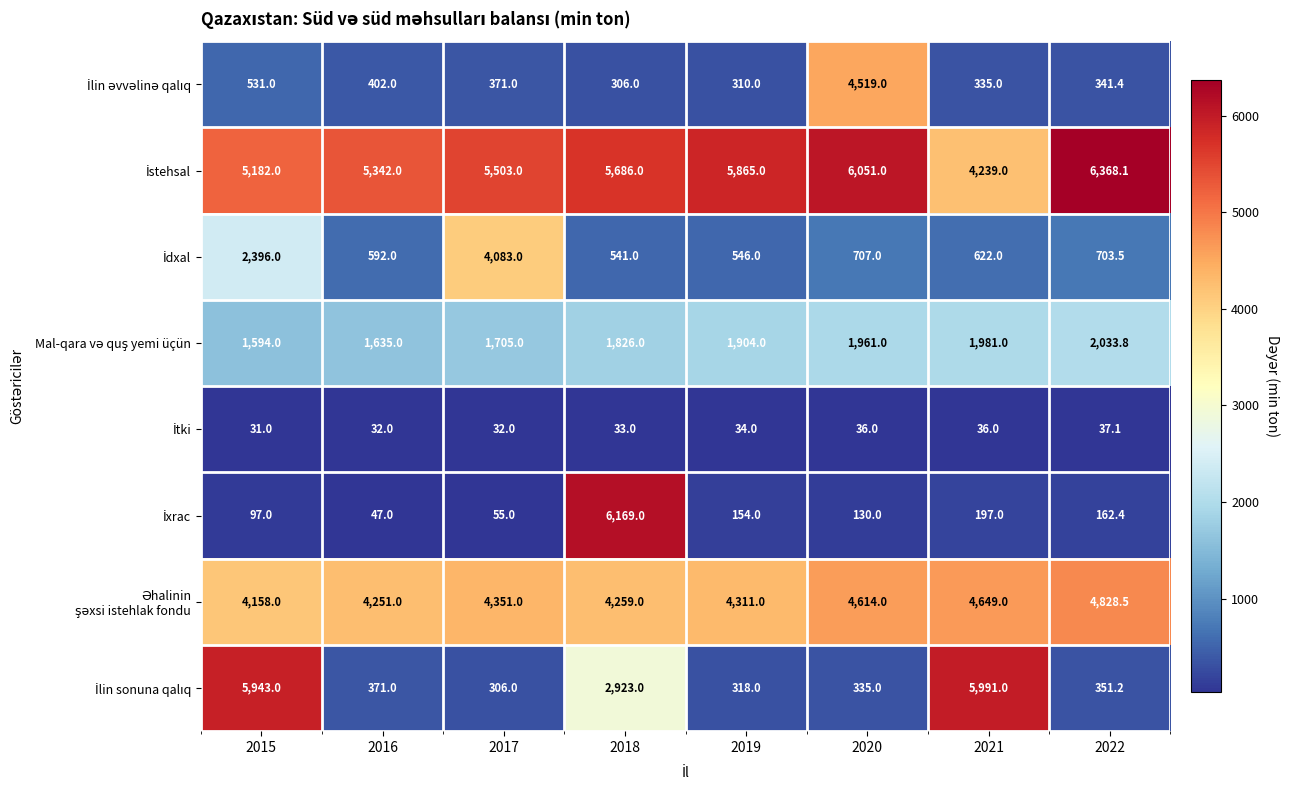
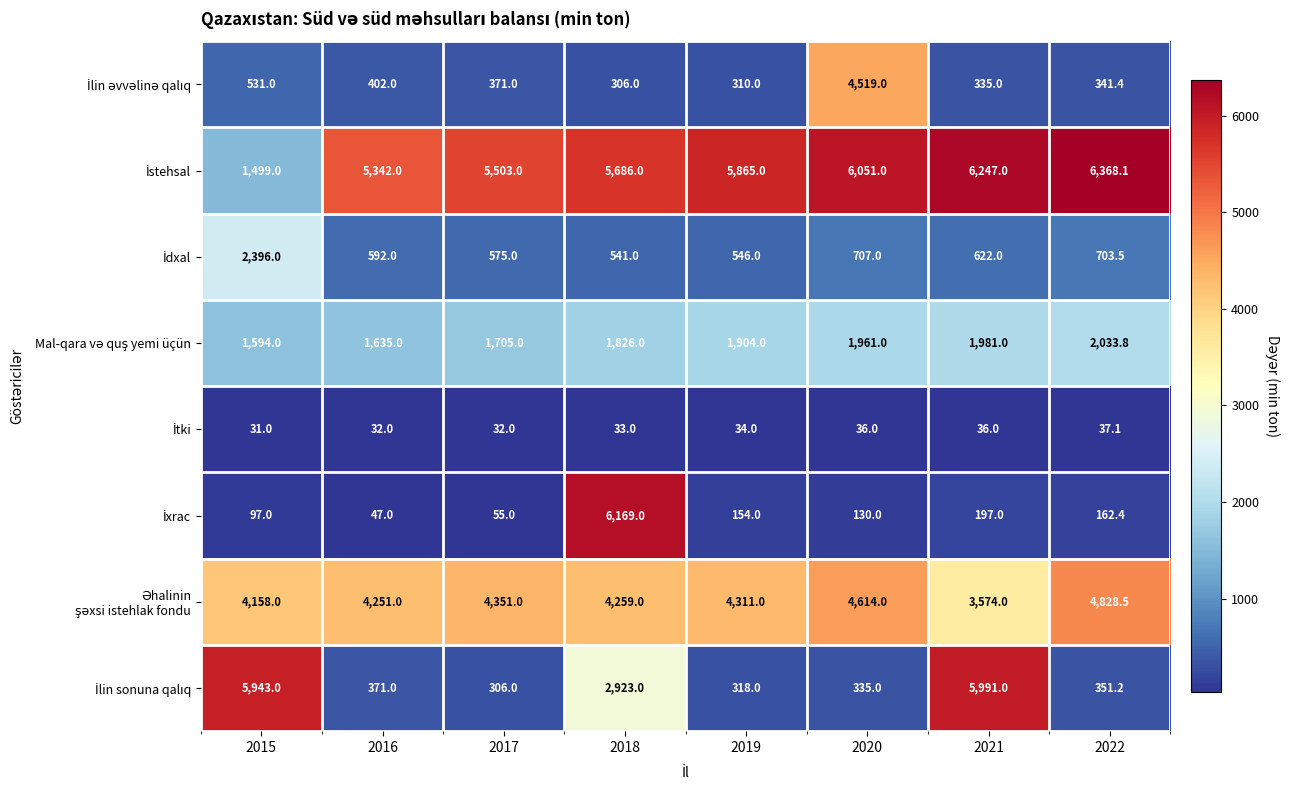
İstehsal, 2015: 5,182.0 -> 1,499.0
İstehsal, 2021: 4,239.0 -> 6,247.0
İdxal, 2017: 4,083.0 -> 575.0
Əhalinin şəxsi istehlak fondu, 2021: 4,649.0 -> 3,574.0
